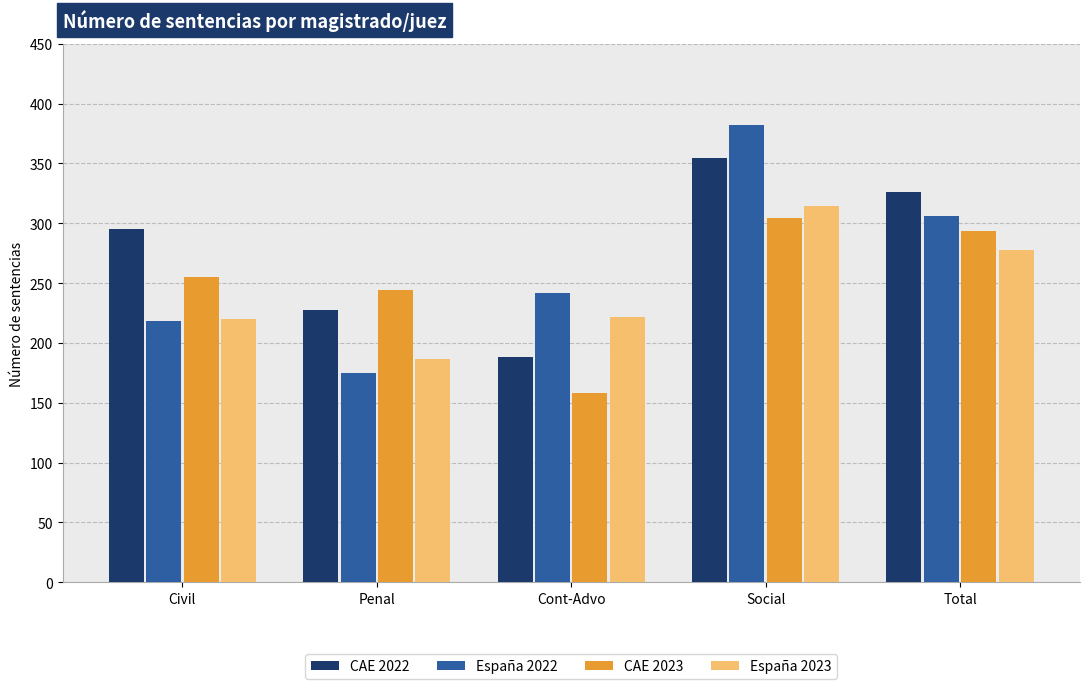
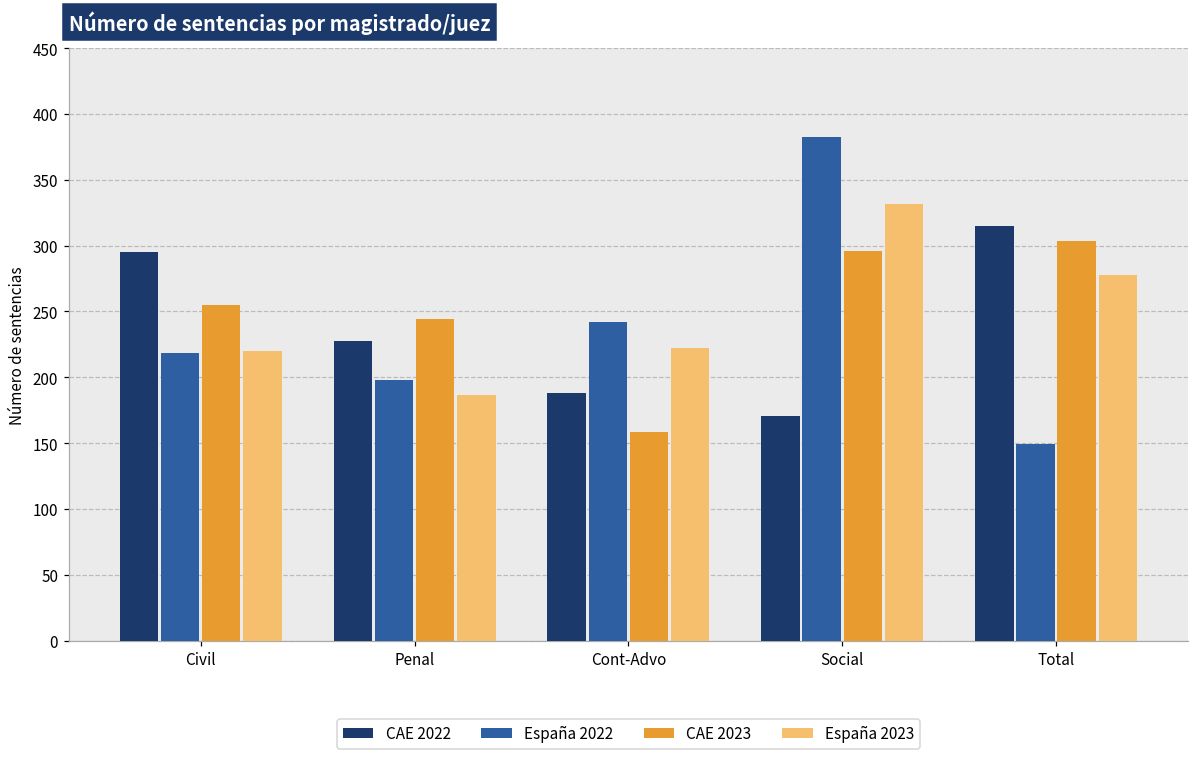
España 2022, Penal: 175 -> 198
CAE 2022, Social: 354 -> 171
CAE 2023, Social: 304 -> 296
España 2023, Social: 315 -> 332
CAE 2022, Total: 327 -> 315
España 2022, Total: 306 -> 150
CAE 2023, Total: 294 -> 303
